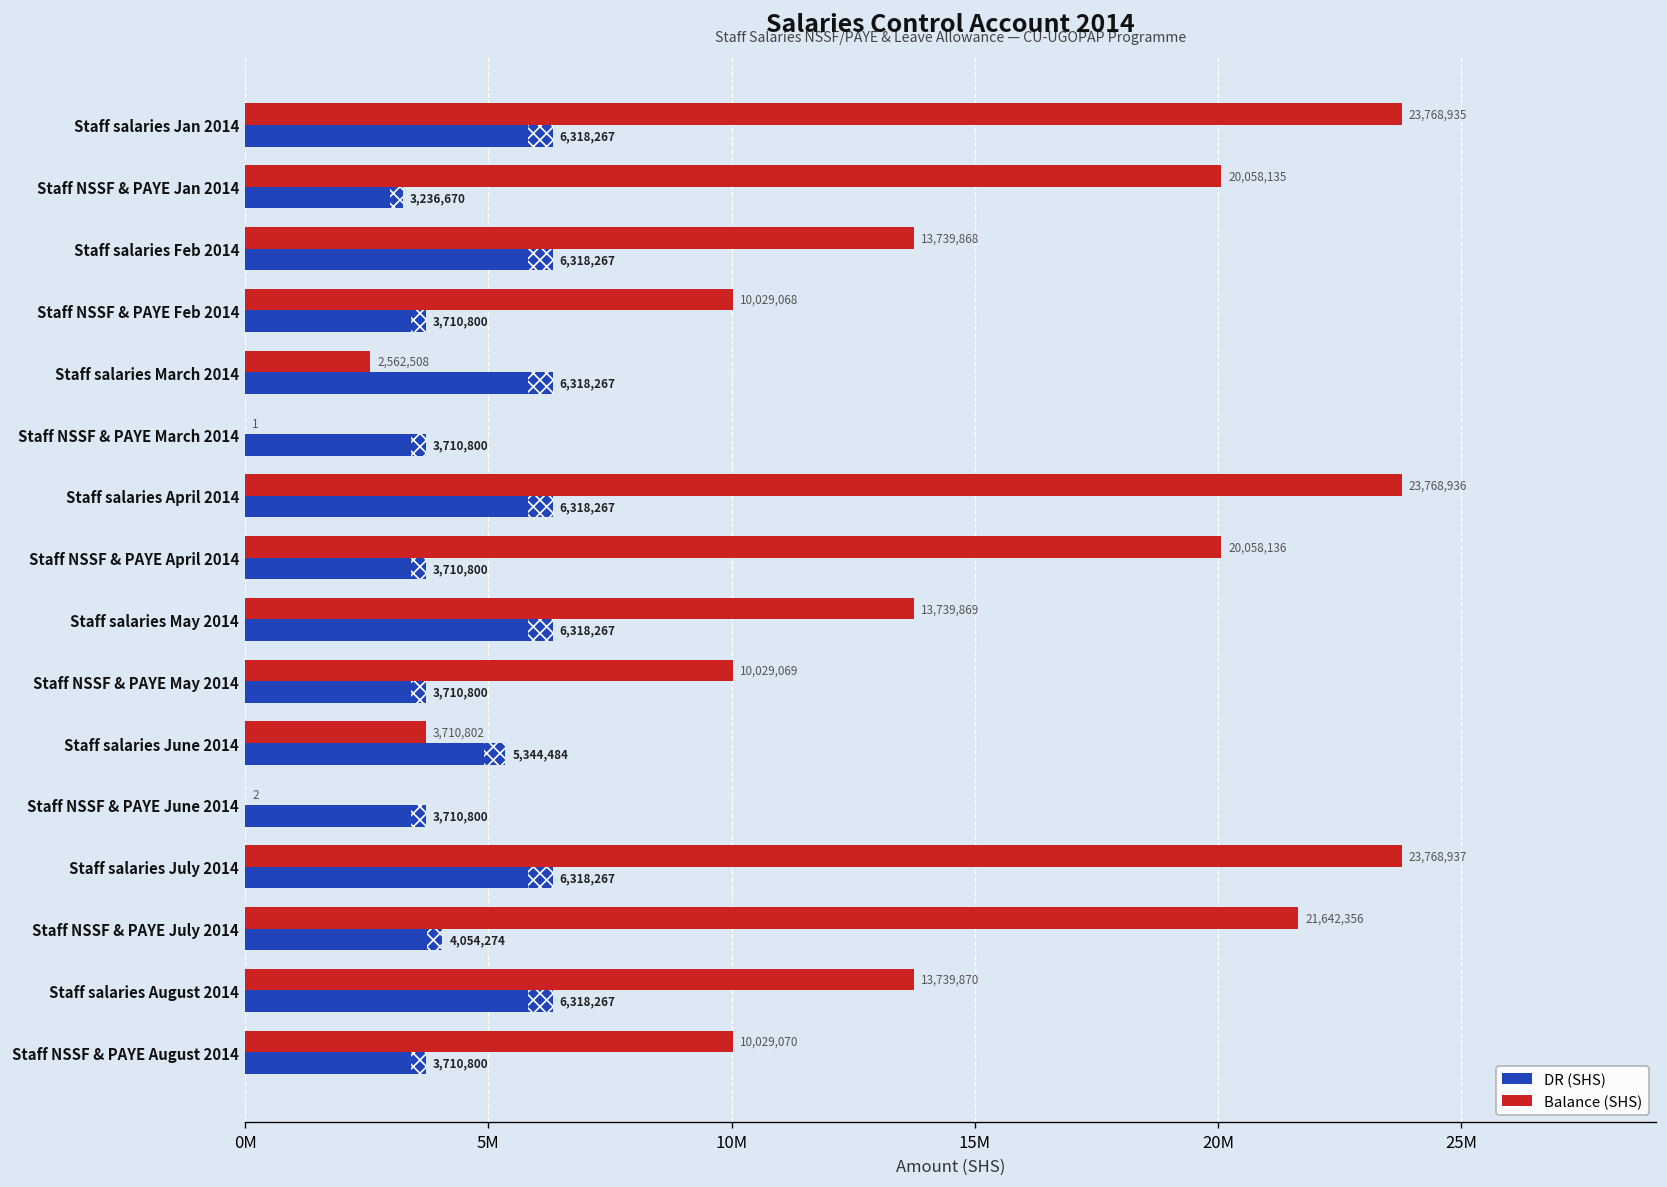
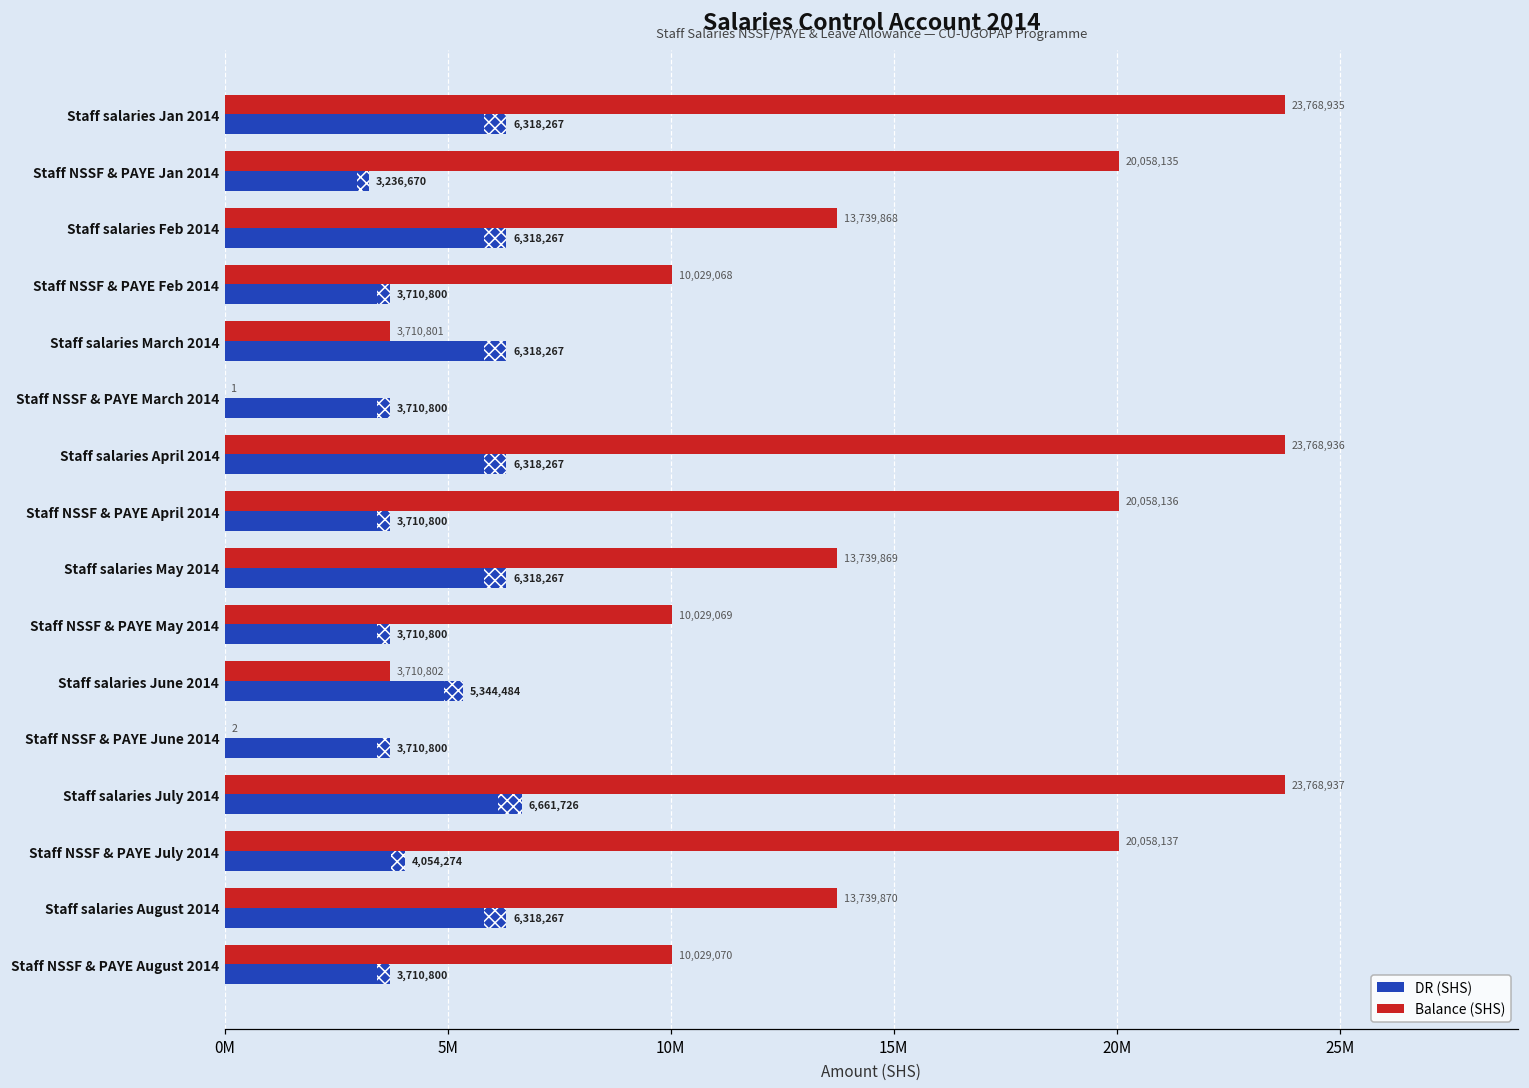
Balance (SHS), Staff salaries March 2014: 2,562,508 -> 3,710,801
DR (SHS), Staff salaries July 2014: 6,318,267 -> 6,661,726
Balance (SHS), Staff NSSF & PAYE July 2014: 21,642,356 -> 20,058,137
